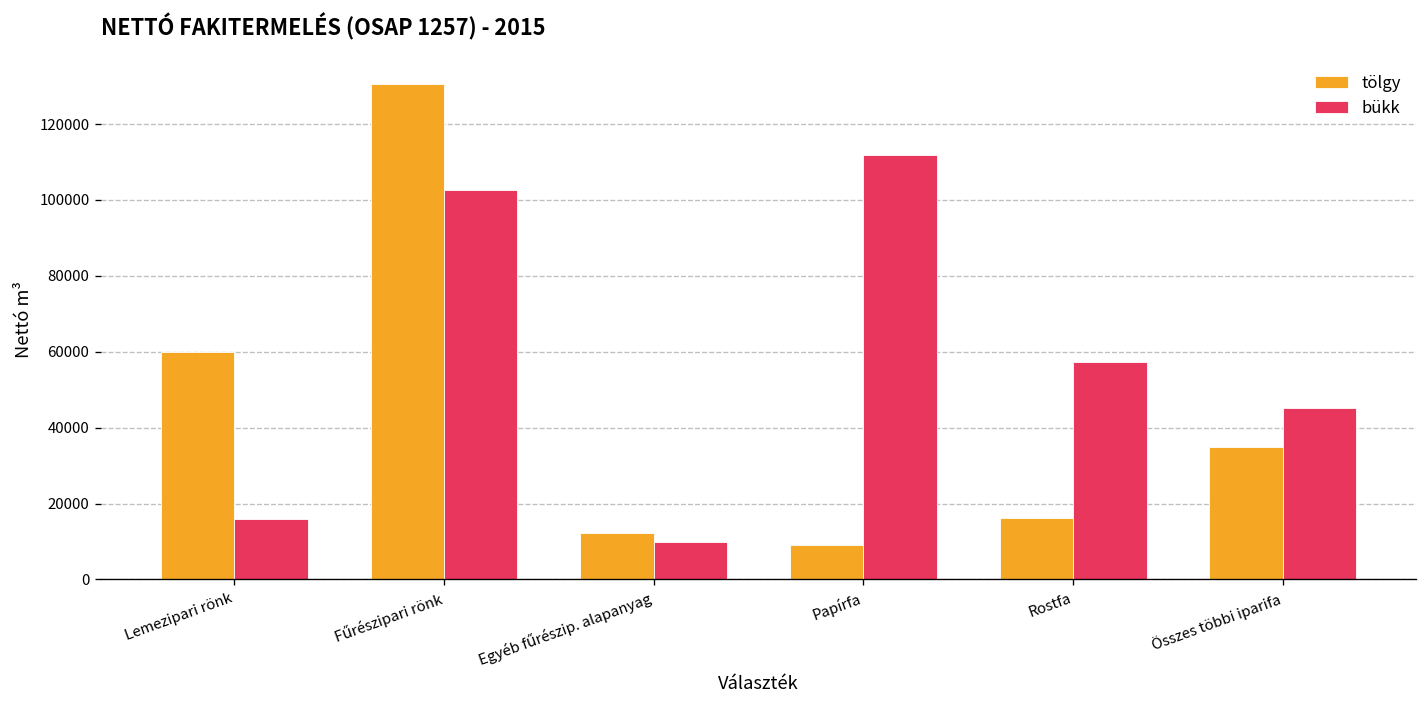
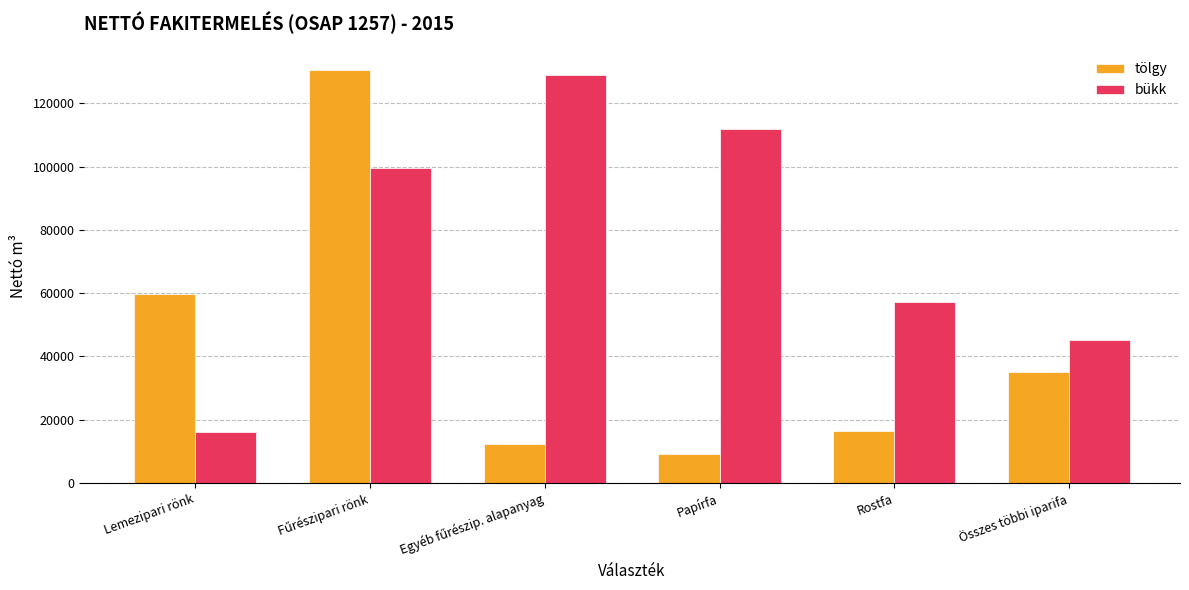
bükk, Fűrészipari rönk: 103000 -> 100000
bükk, Egyéb fűrészip. alapanyag: 10000 -> 129000
